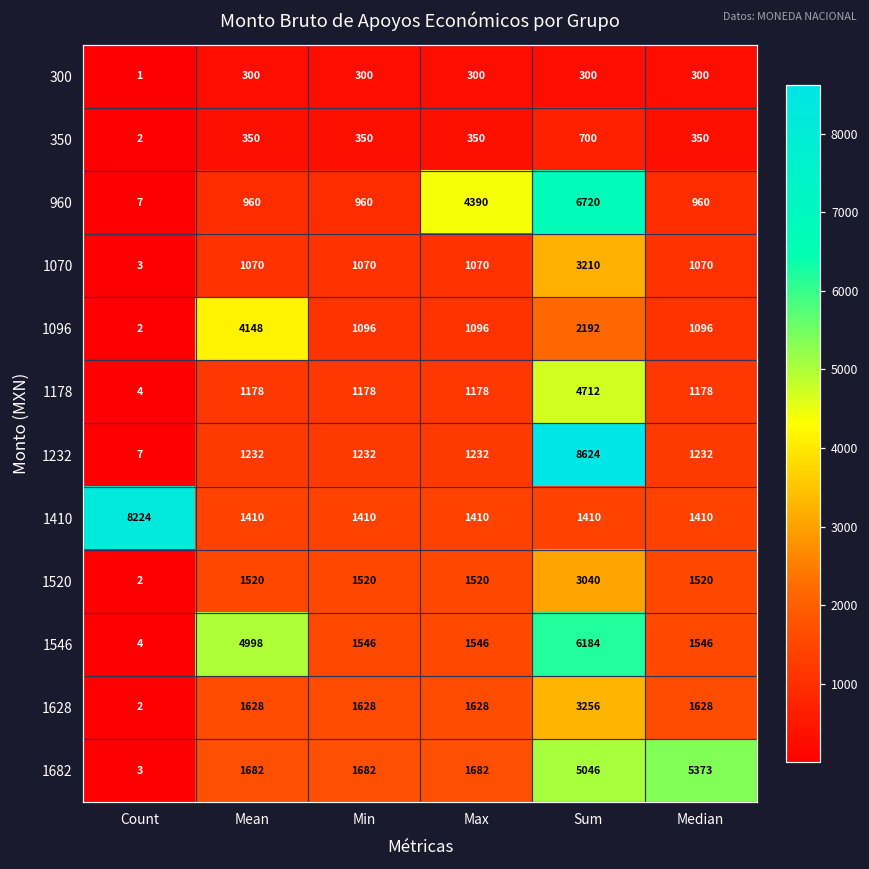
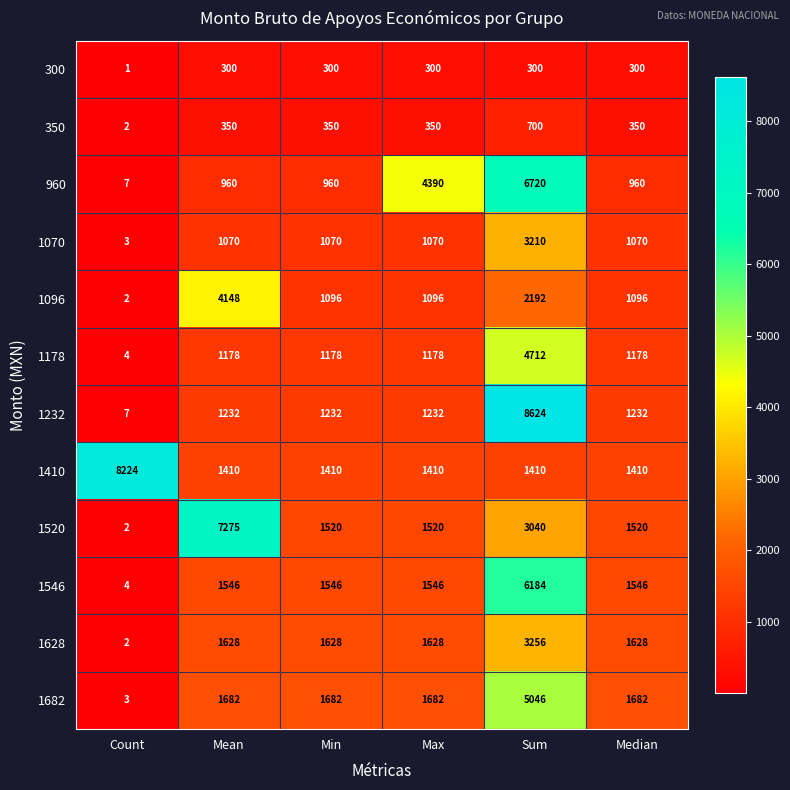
1520, Mean: 1520 -> 7275
1546, Mean: 4998 -> 1546
1682, Median: 5373 -> 1682
